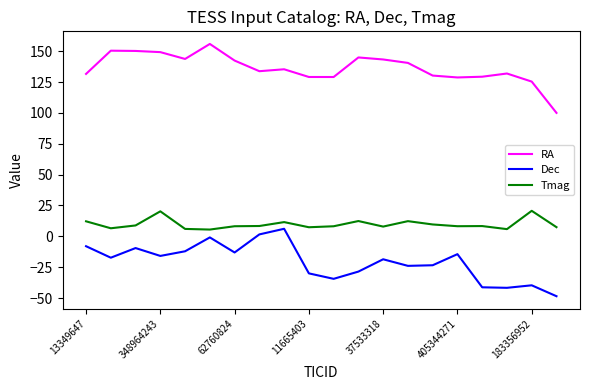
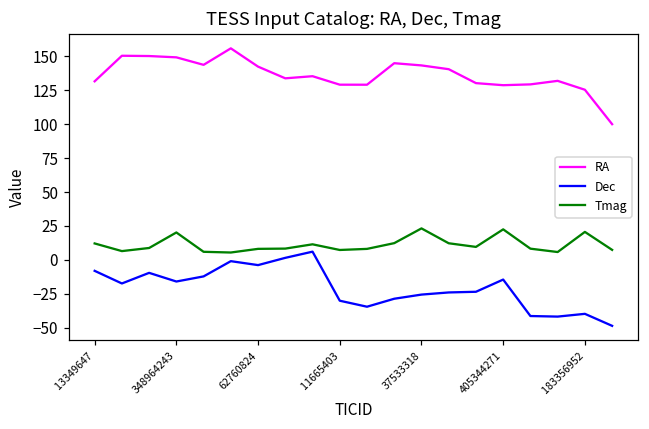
Dec, 62760824: -13 -> -4
Dec, 37533318: -19 -> -26
Tmag, 37533318: 8 -> 23
Tmag, 405344271: 8 -> 23
